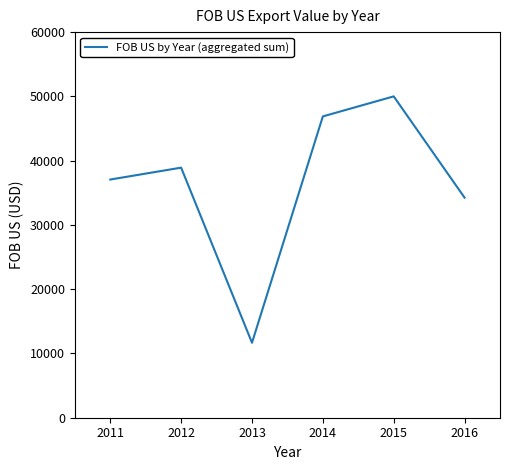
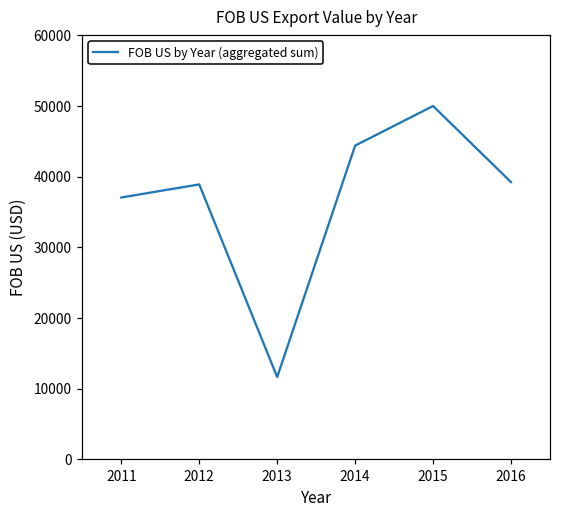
2014: 47000 -> 44000
2016: 34000 -> 39000
